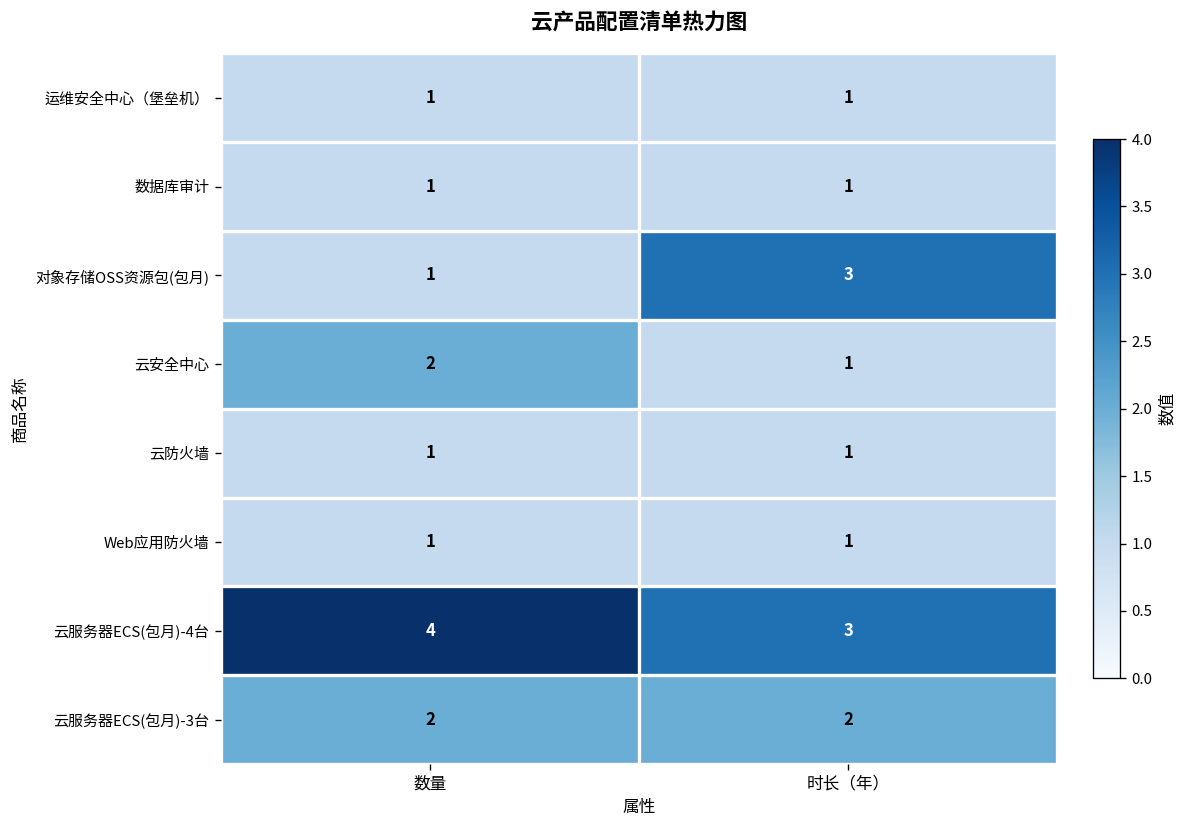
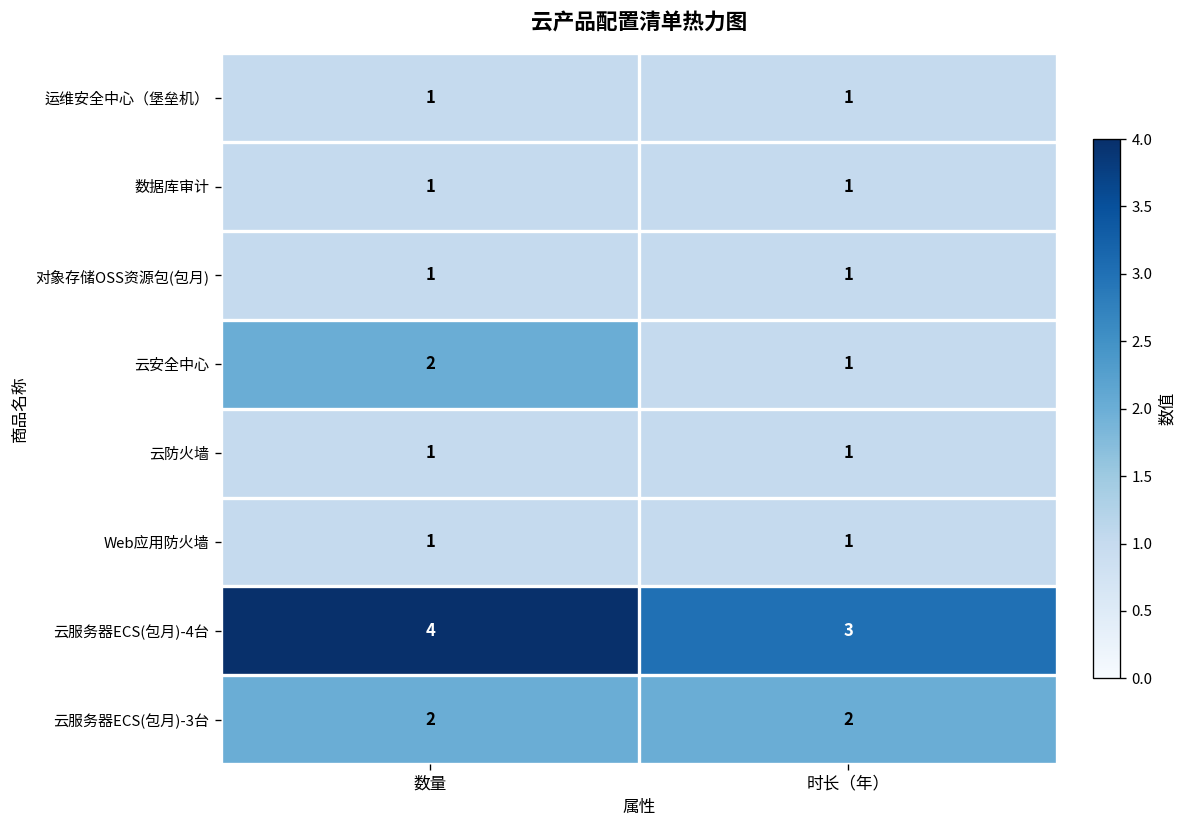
对象存储OSS资源包(包月), 时长（年）: 3 -> 1
